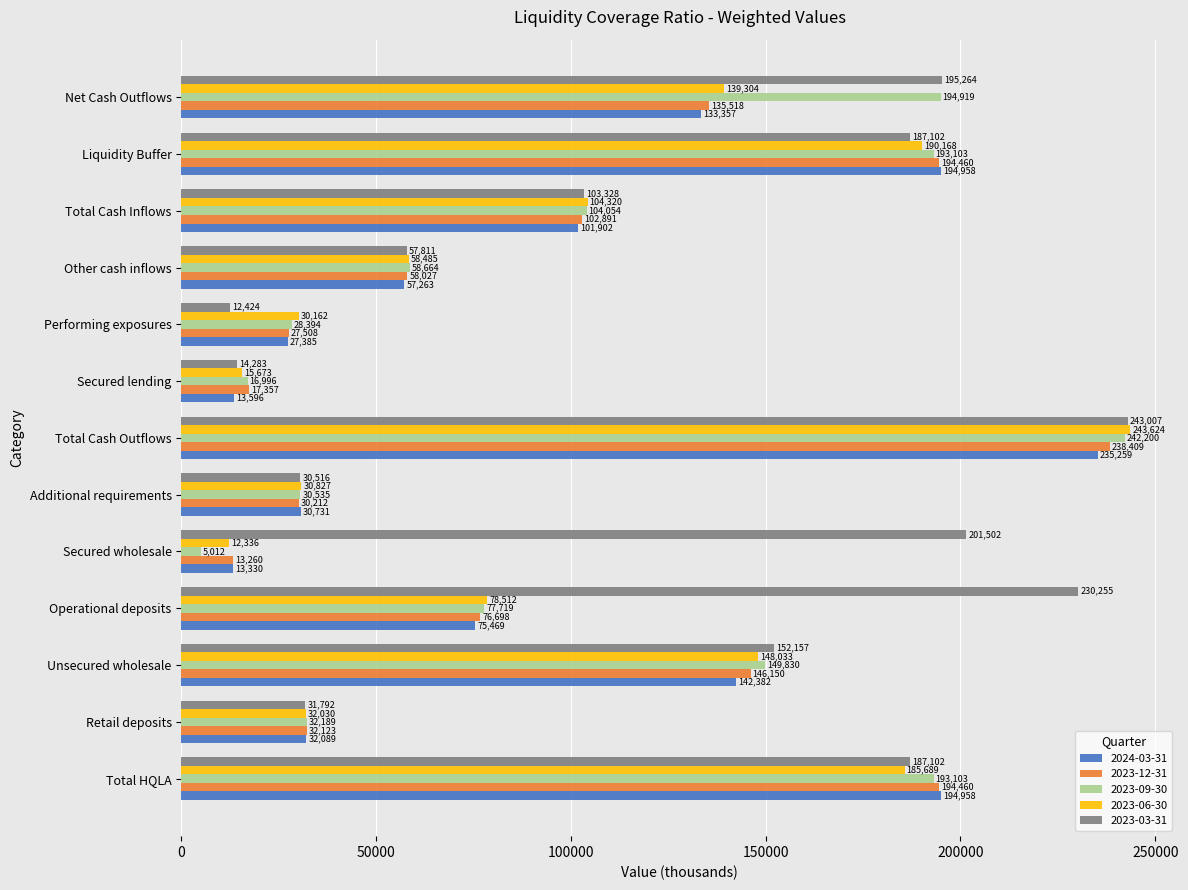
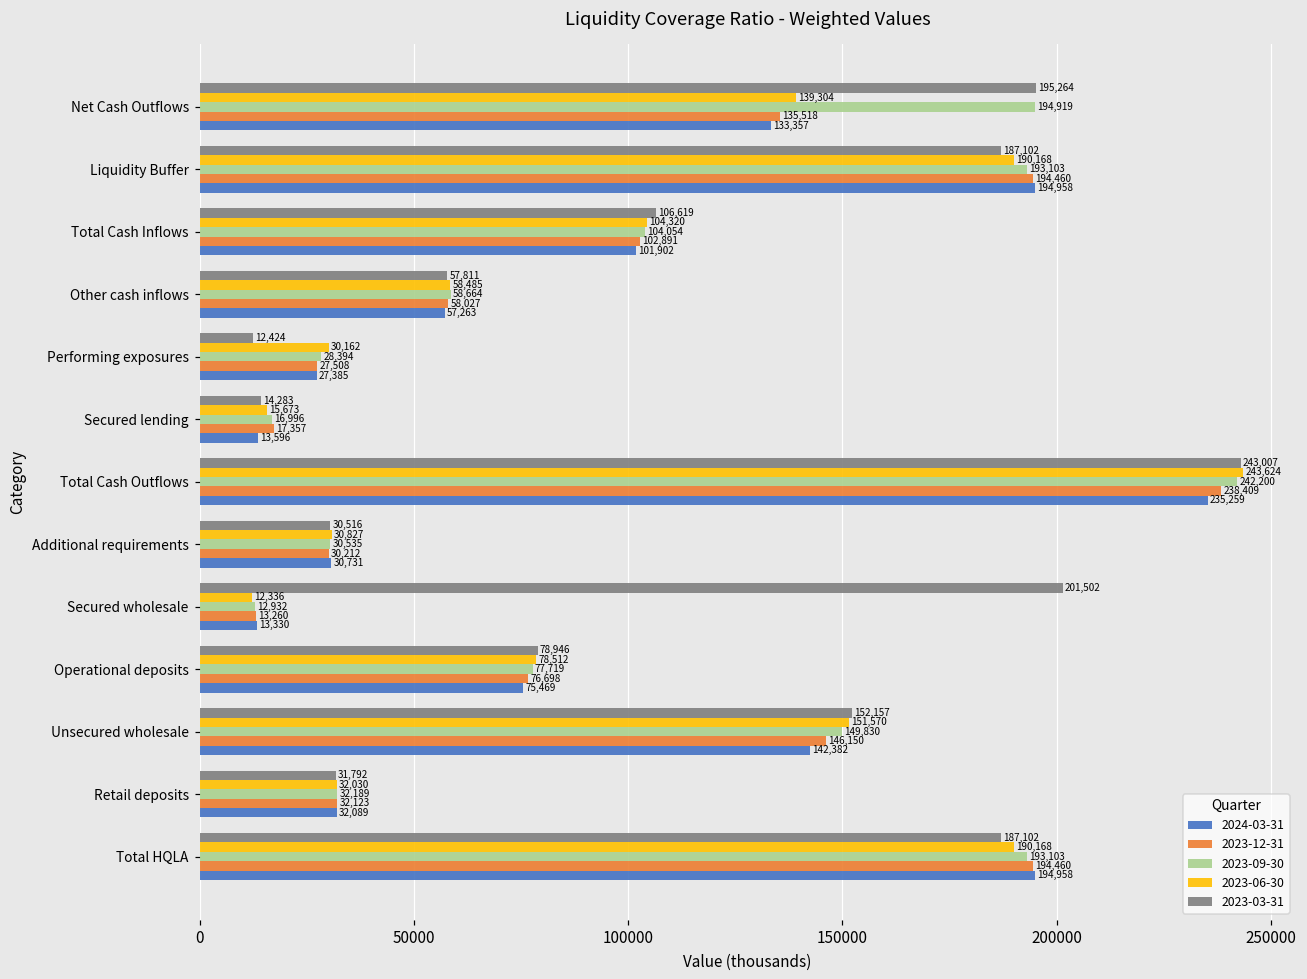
2023-03-31, Total Cash Inflows: 103,328 -> 106,619
2023-09-30, Secured wholesale: 5,012 -> 12,932
2023-03-31, Operational deposits: 230,255 -> 78,946
2023-06-30, Unsecured wholesale: 148,033 -> 151,570
2023-06-30, Total HQLA: 185,689 -> 190,168
